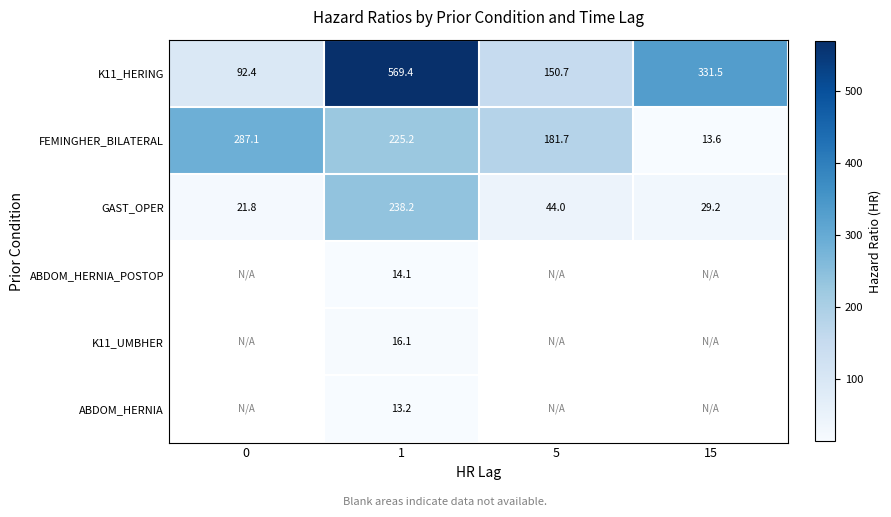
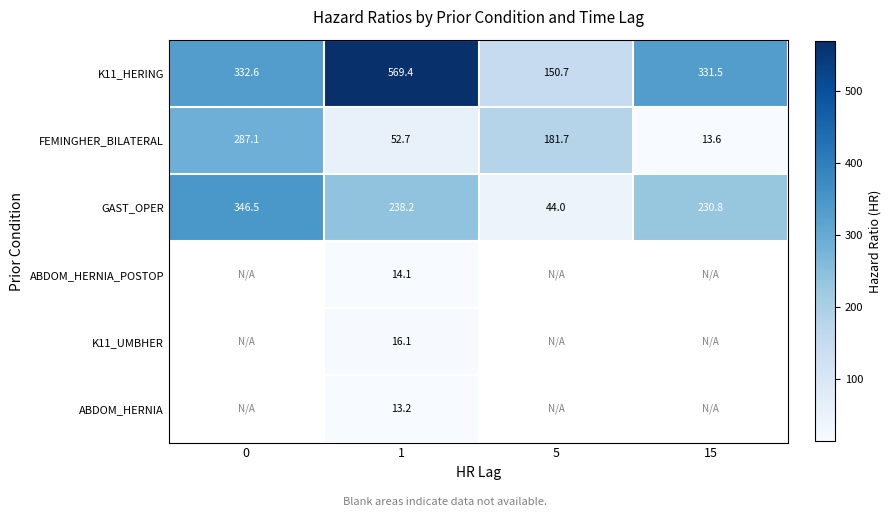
K11_HERING, 0: 92.4 -> 332.6
FEMINGHER_BILATERAL, 1: 225.2 -> 52.7
GAST_OPER, 0: 21.8 -> 346.5
GAST_OPER, 15: 29.2 -> 230.8
